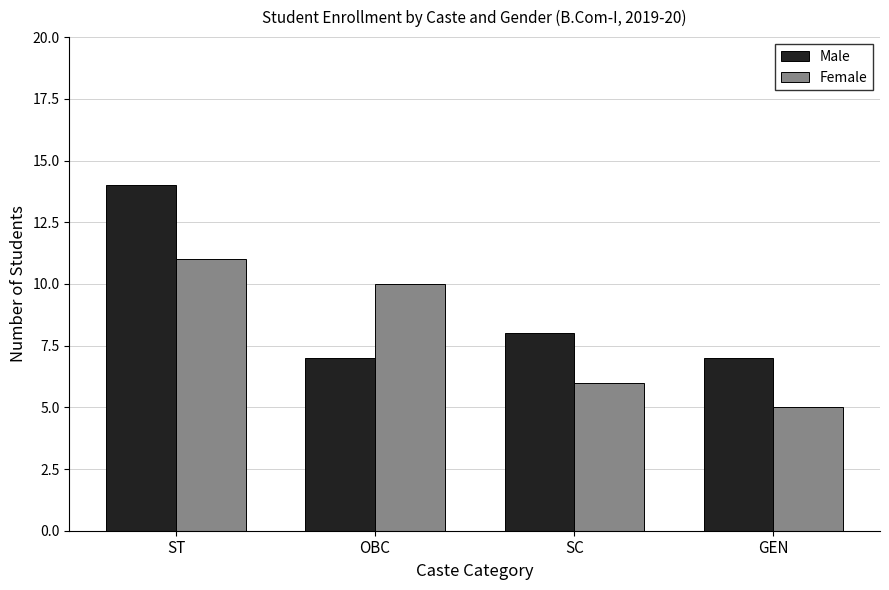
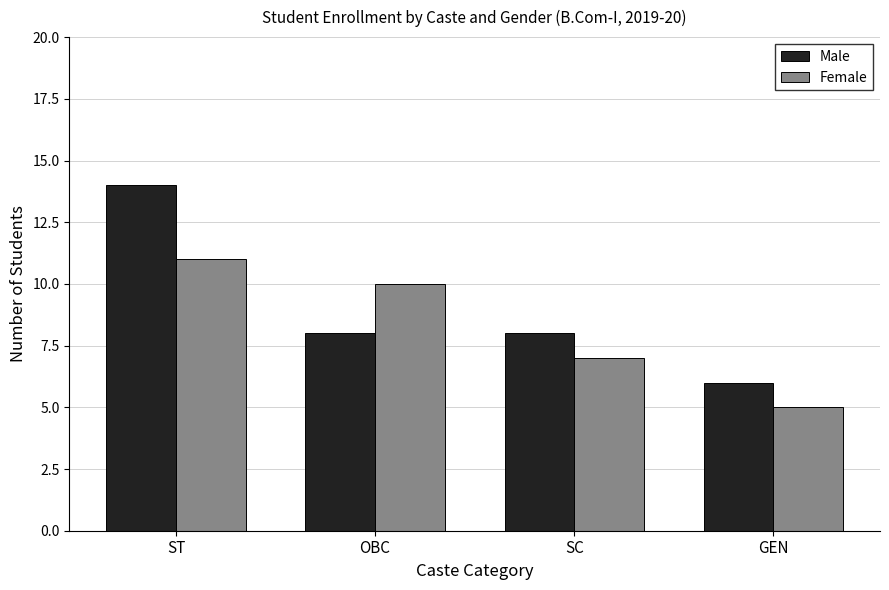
Male, OBC: 7 -> 8
Female, SC: 6 -> 7
Male, GEN: 7 -> 6
